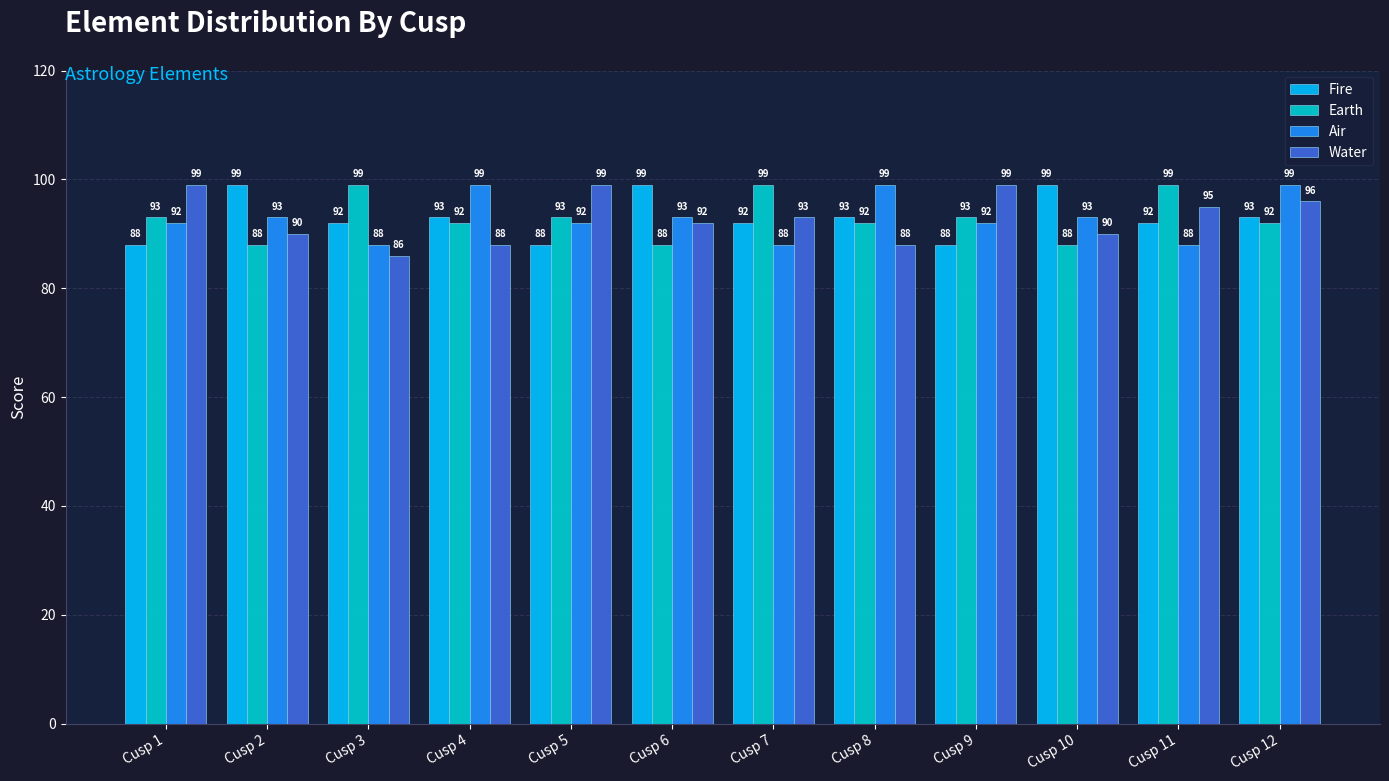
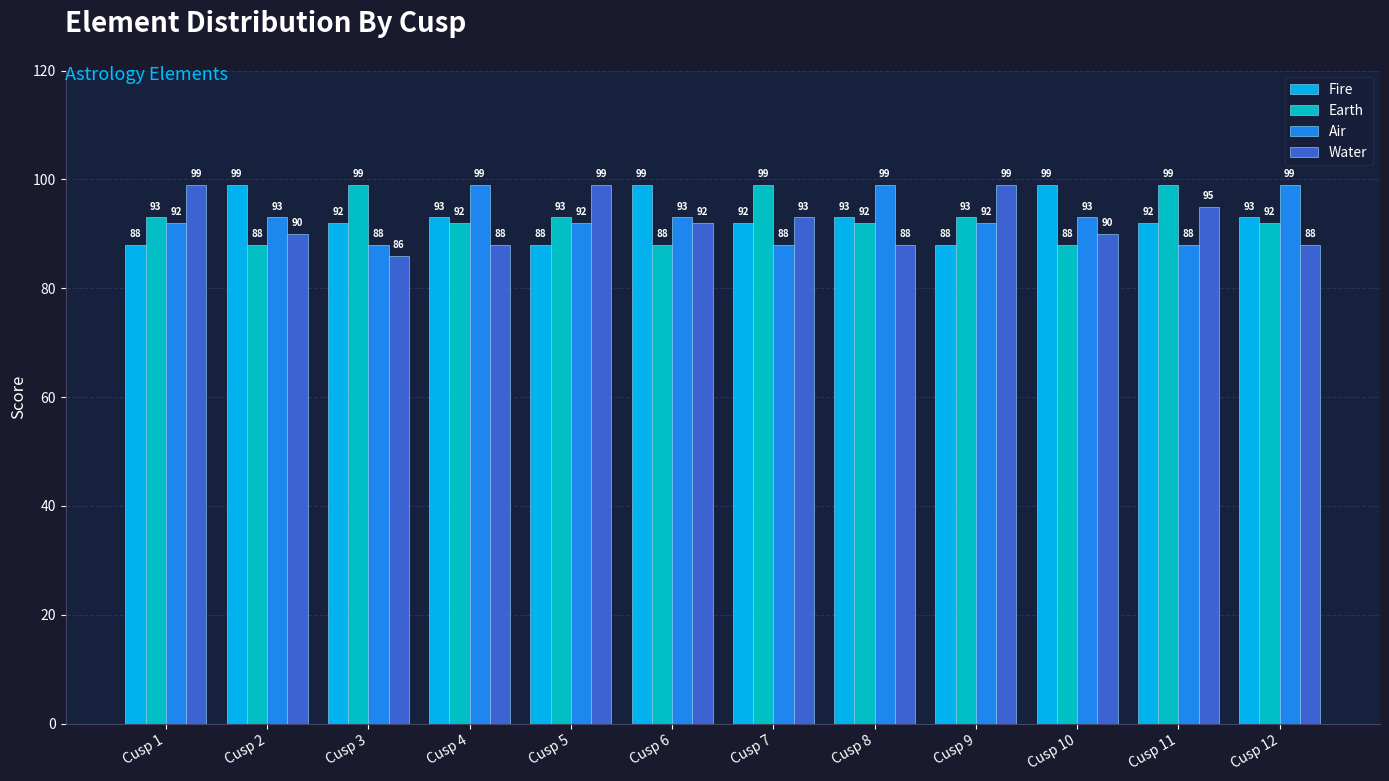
Water, Cusp 12: 96 -> 88
